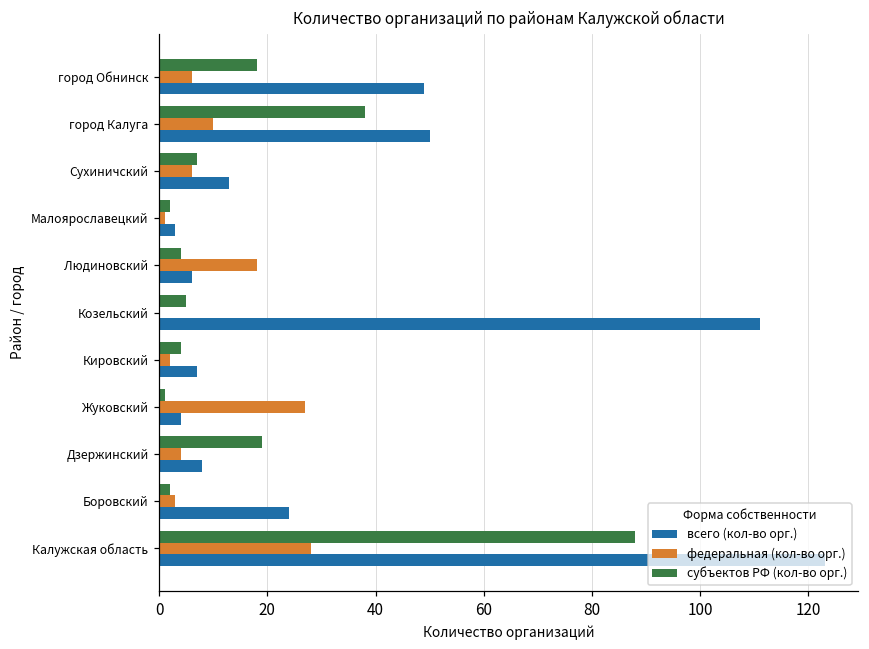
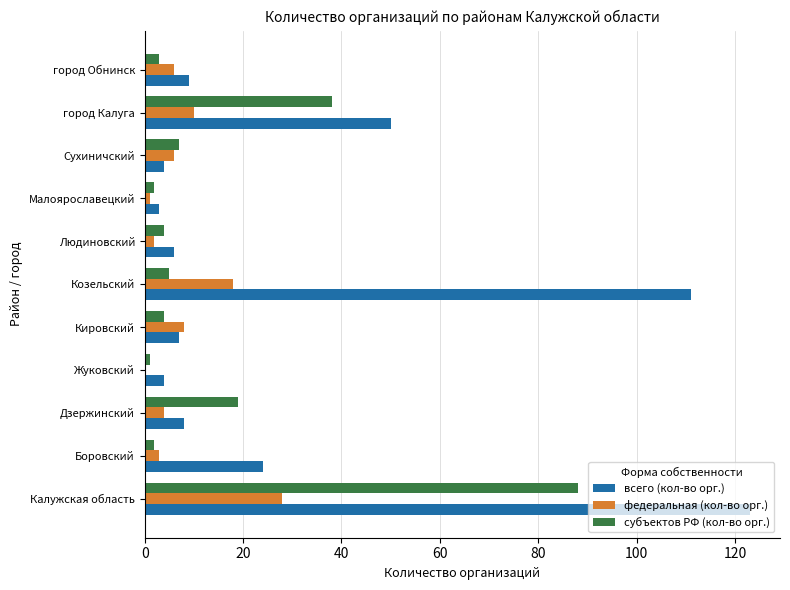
субъектов РФ (кол-во орг.), город Обнинск: 18 -> 3
всего (кол-во орг.), город Обнинск: 49 -> 9
всего (кол-во орг.), Сухиничский: 13 -> 4
федеральная (кол-во орг.), Людиновский: 18 -> 2
федеральная (кол-во орг.), Козельский: 0 -> 18
федеральная (кол-во орг.), Кировский: 2 -> 8
федеральная (кол-во орг.), Жуковский: 27 -> 0
